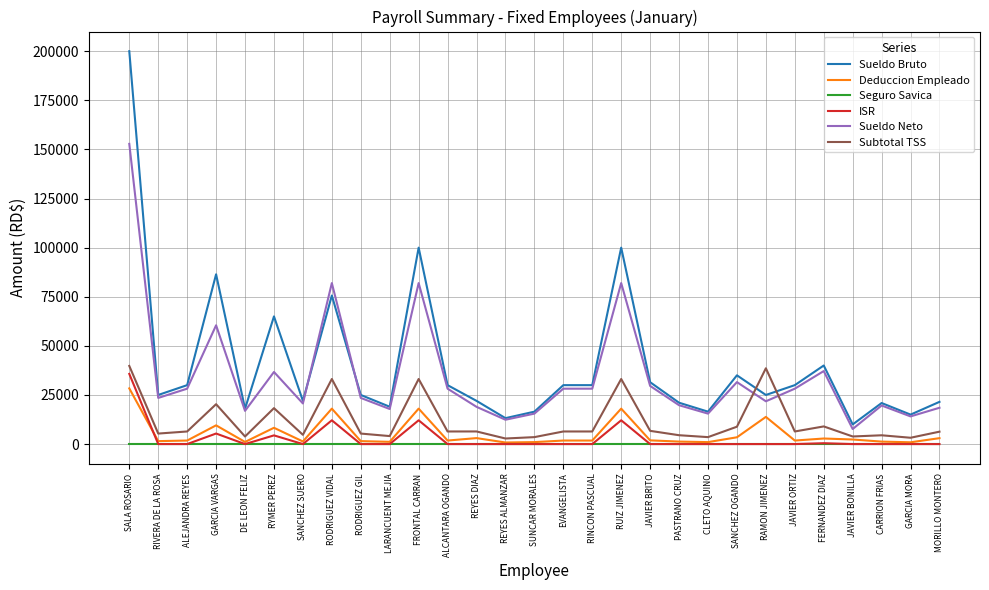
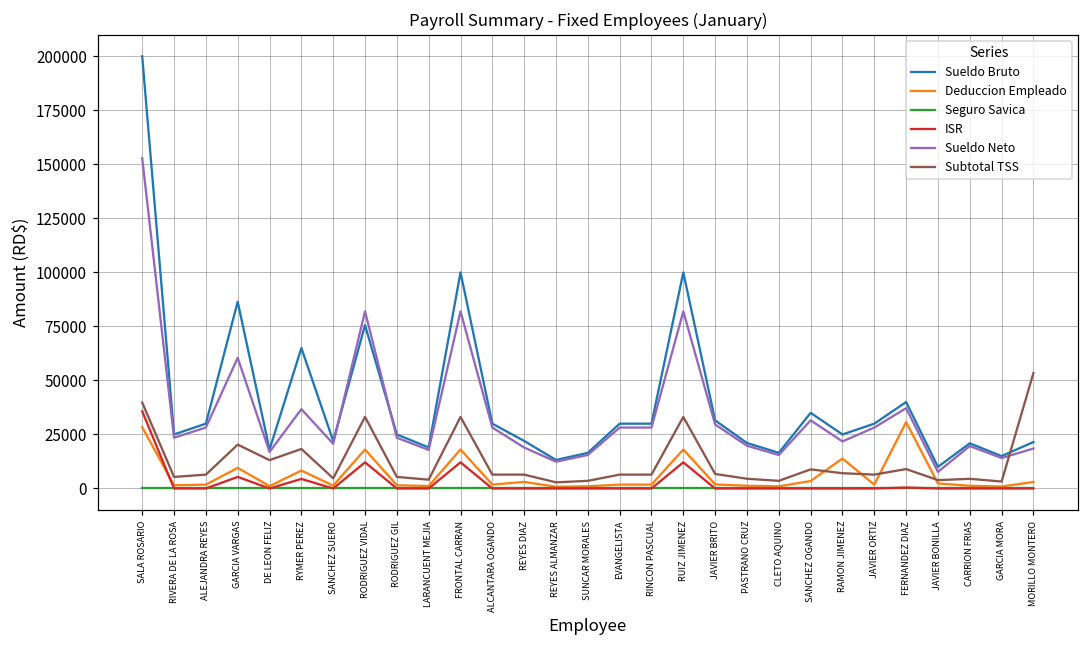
Subtotal TSS, DE LEON FELIZ: 4000 -> 13000
Subtotal TSS, RAMON JIMENEZ: 39000 -> 7000
Deduccion Empleado, FERNANDEZ DIAZ: 3000 -> 31000
Subtotal TSS, MORILLO MONTERO: 6000 -> 53000
